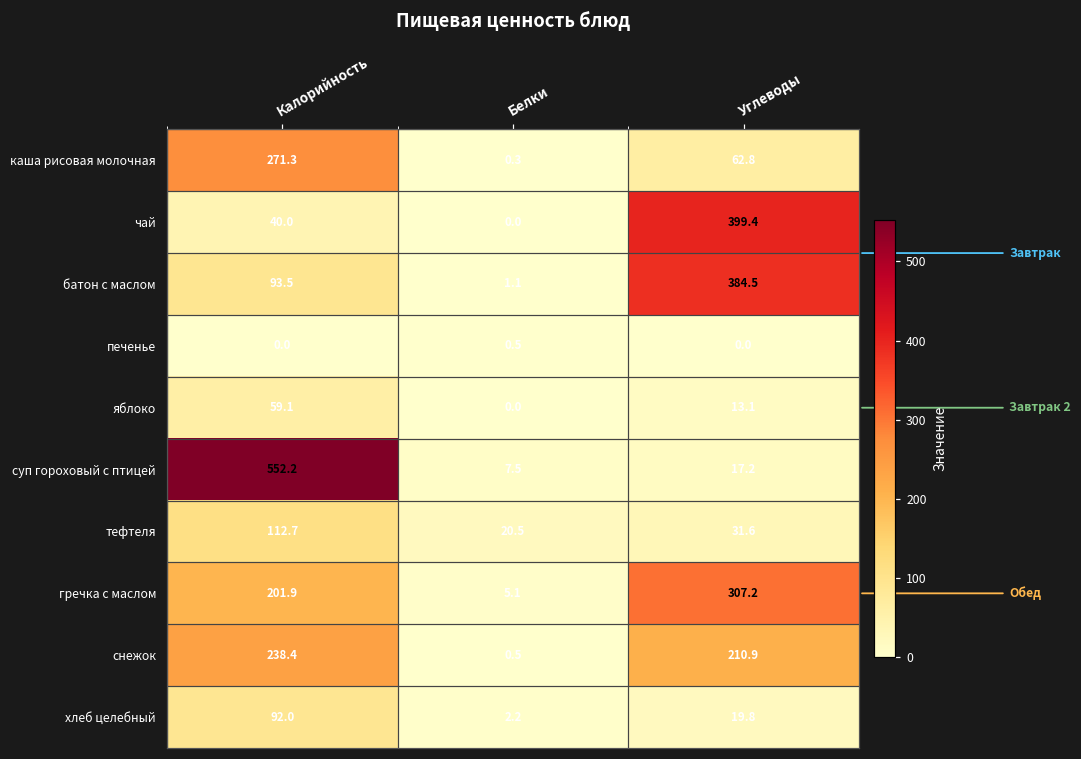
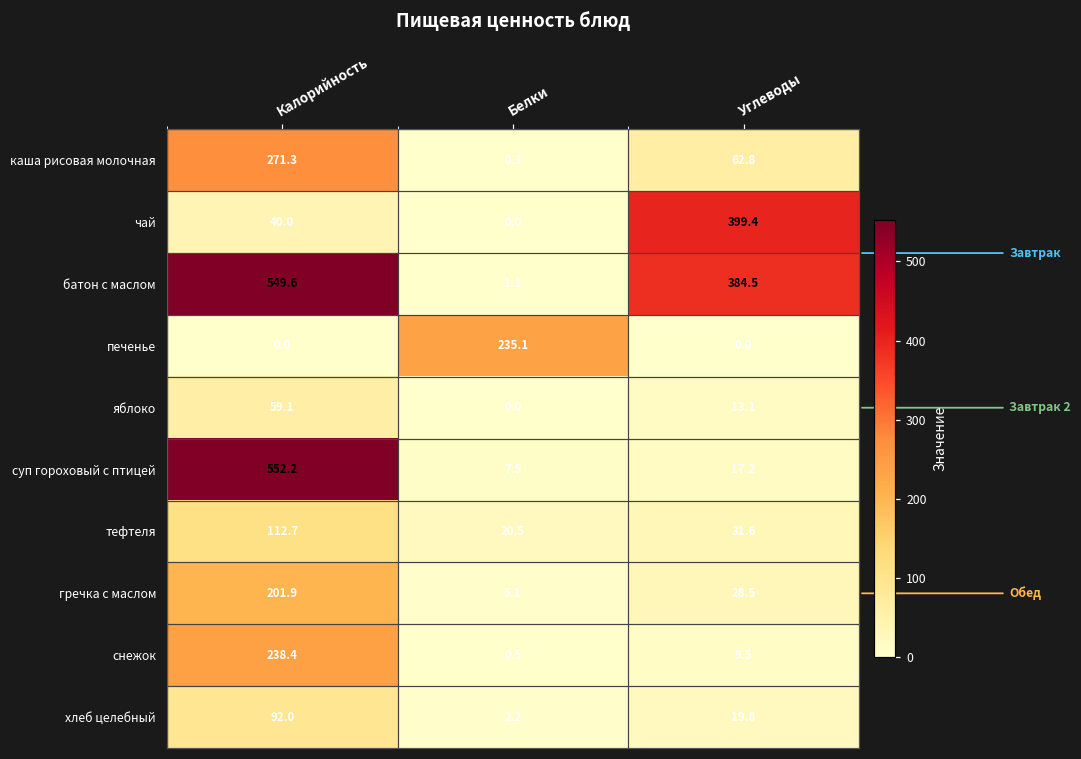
батон с маслом, Калорийность: 93.5 -> 549.6
печенье, Белки: 0.5 -> 235.1
гречка с маслом, Углеводы: 307.2 -> 28.5
снежок, Углеводы: 210.9 -> 9.5
